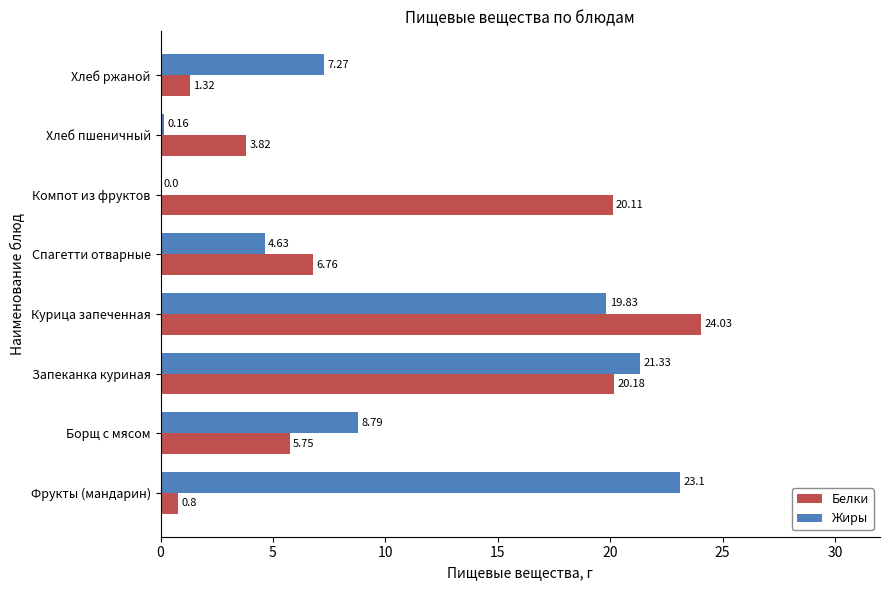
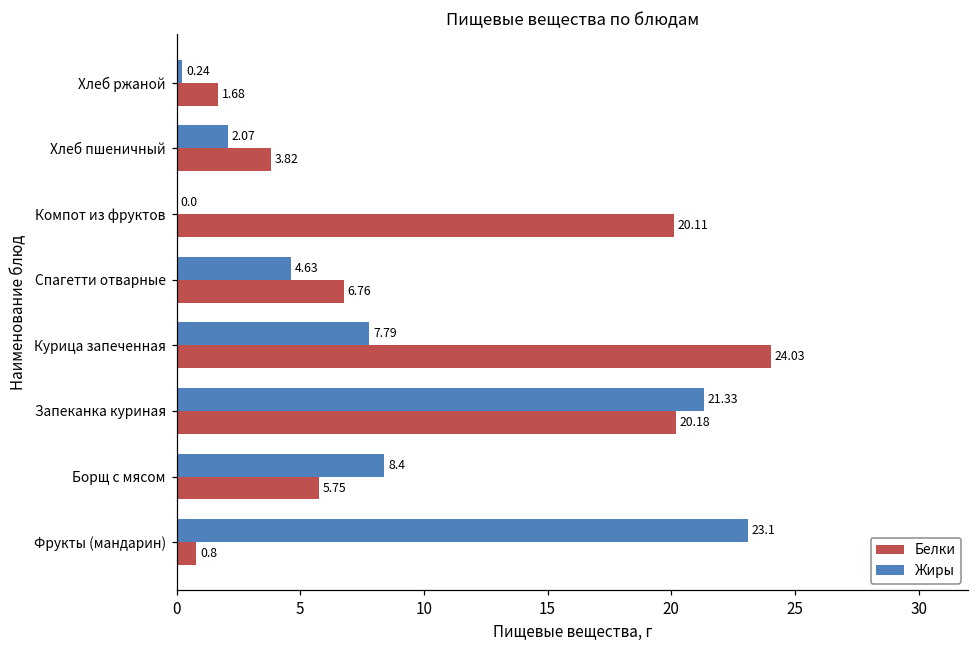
Жиры, Хлеб ржаной: 7.27 -> 0.24
Белки, Хлеб ржаной: 1.32 -> 1.68
Жиры, Хлеб пшеничный: 0.16 -> 2.07
Жиры, Курица запеченная: 19.83 -> 7.79
Жиры, Борщ с мясом: 8.79 -> 8.4
